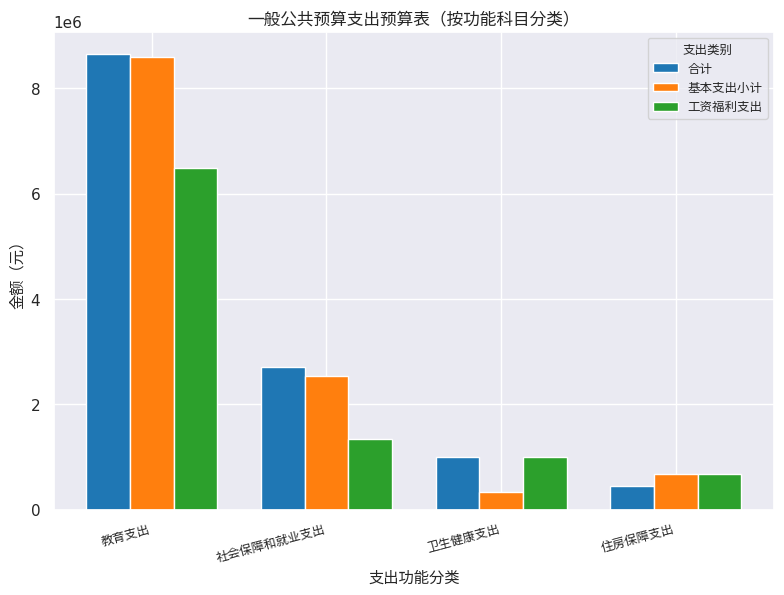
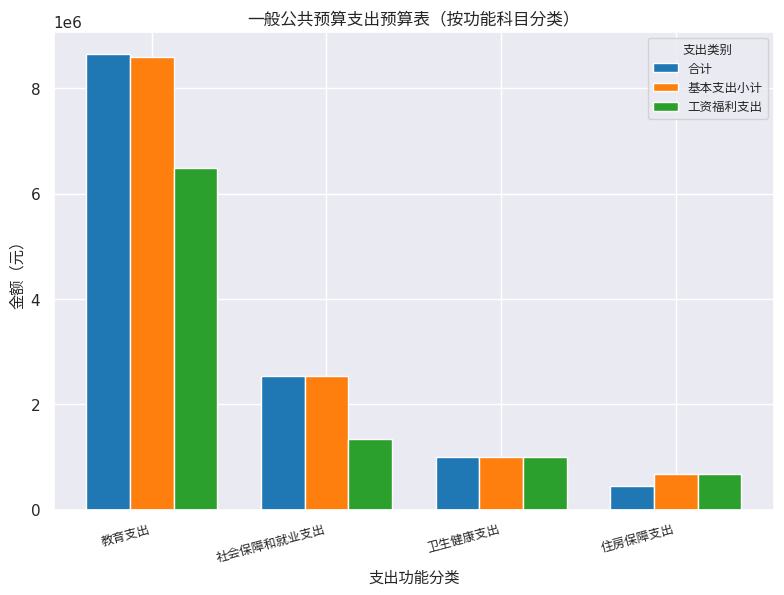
合计, 社会保障和就业支出: 2700000 -> 2500000
基本支出小计, 卫生健康支出: 300000 -> 1000000
